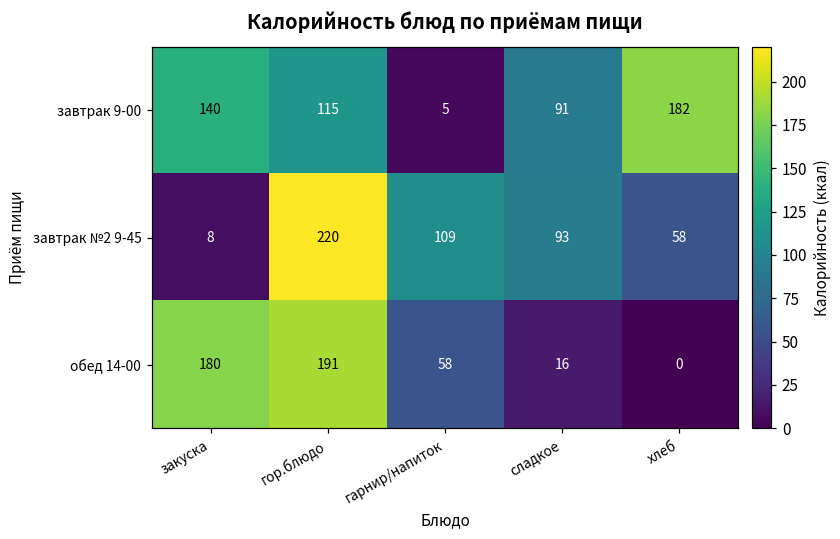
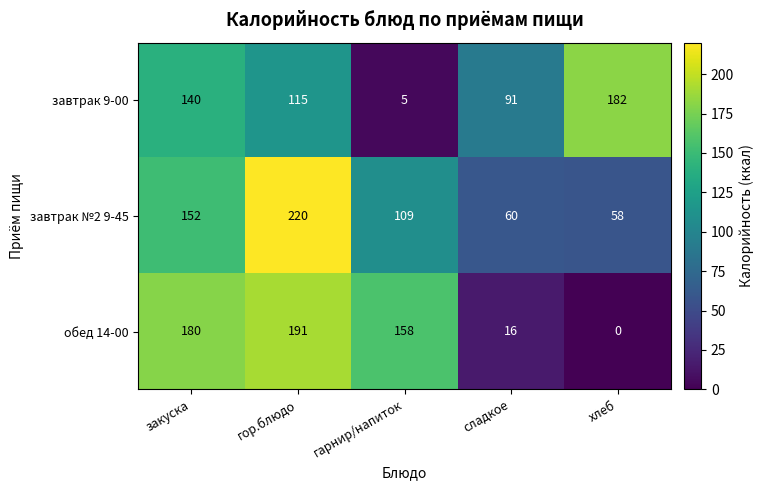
завтрак №2 9-45, закуска: 8 -> 152
завтрак №2 9-45, сладкое: 93 -> 60
обед 14-00, гарнир/напиток: 58 -> 158
